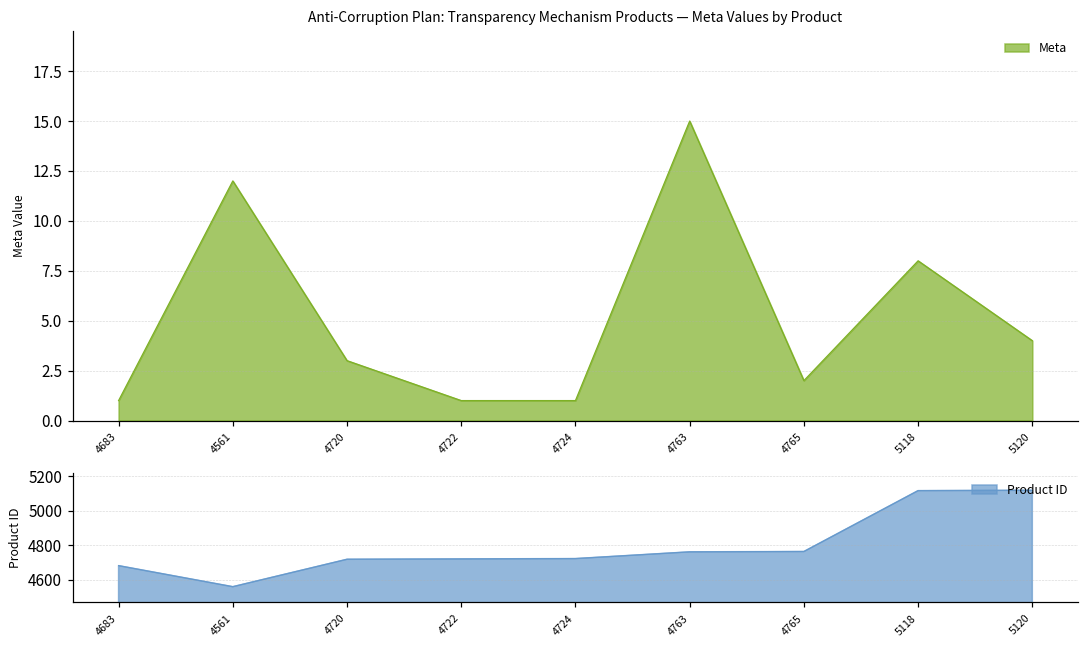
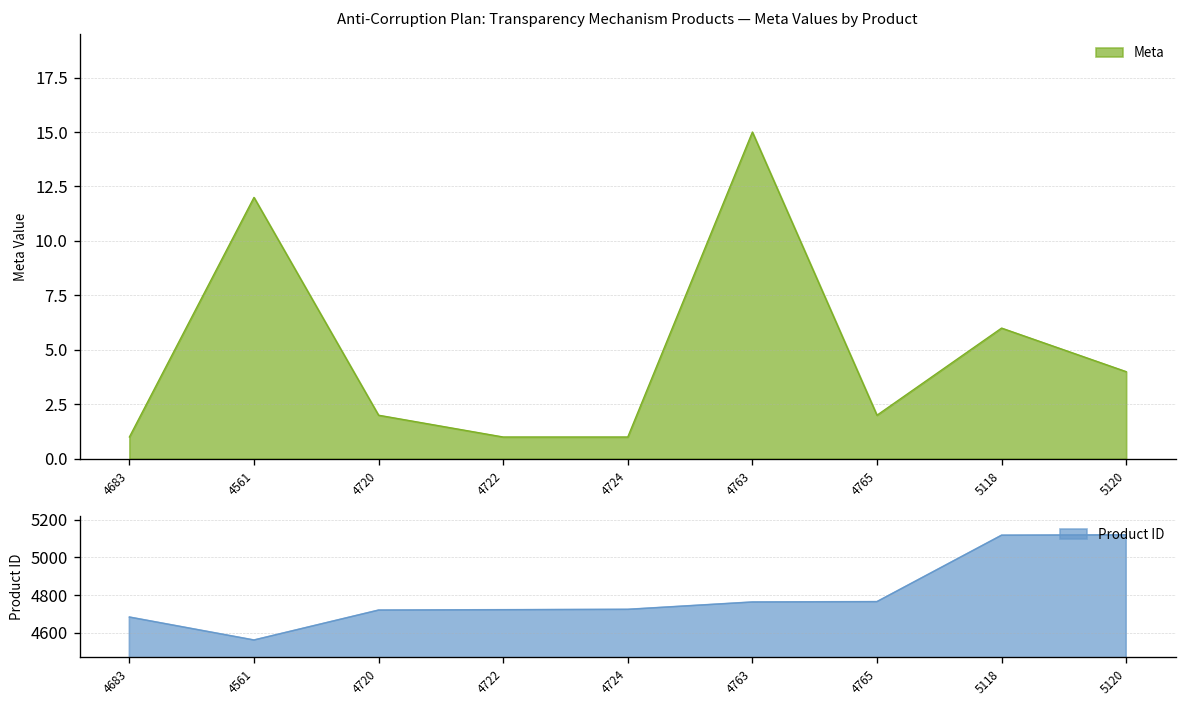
Anti-Corruption Plan: Transparency Mechanism Products — Meta Values by Product, 4720: 3 -> 2
Anti-Corruption Plan: Transparency Mechanism Products — Meta Values by Product, 5118: 8 -> 6
